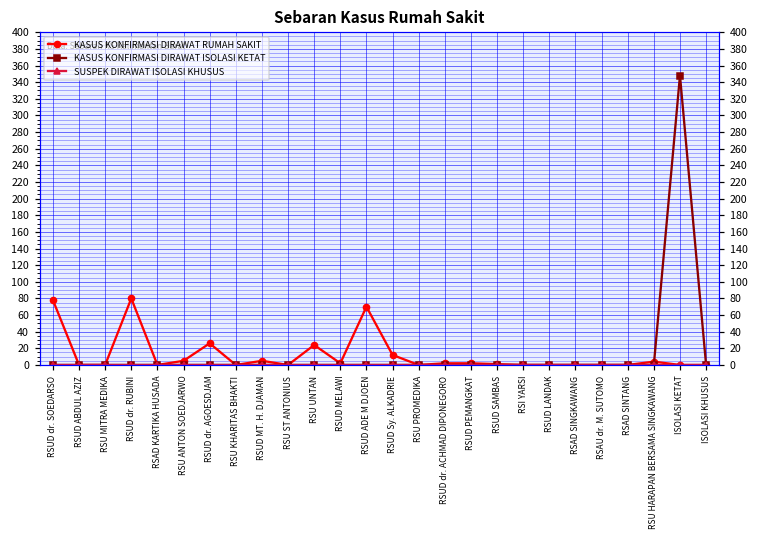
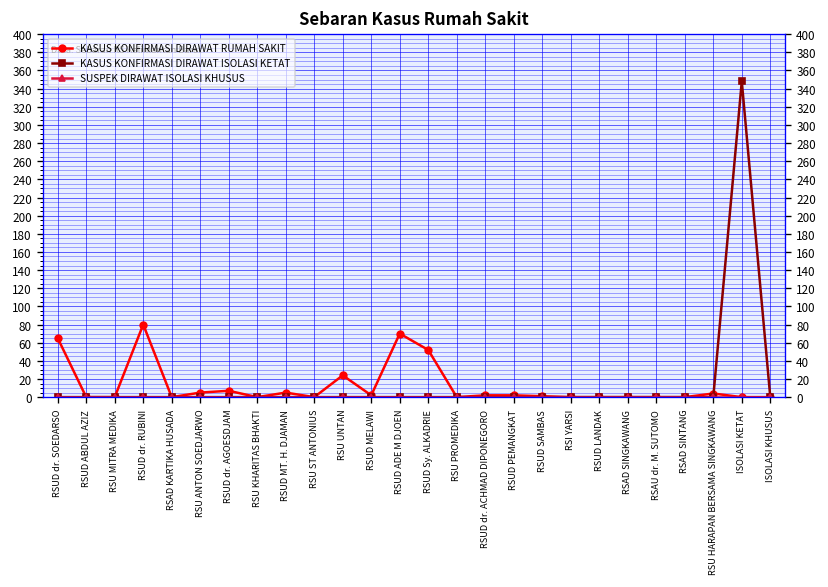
KASUS KONFIRMASI DIRAWAT RUMAH SAKIT, RSUD dr. SOEDARSO: 80 -> 70
KASUS KONFIRMASI DIRAWAT RUMAH SAKIT, RSUD dr. AGOESDJAM: 30 -> 10
KASUS KONFIRMASI DIRAWAT RUMAH SAKIT, RSUD Sy. ALKADRIE: 10 -> 50
